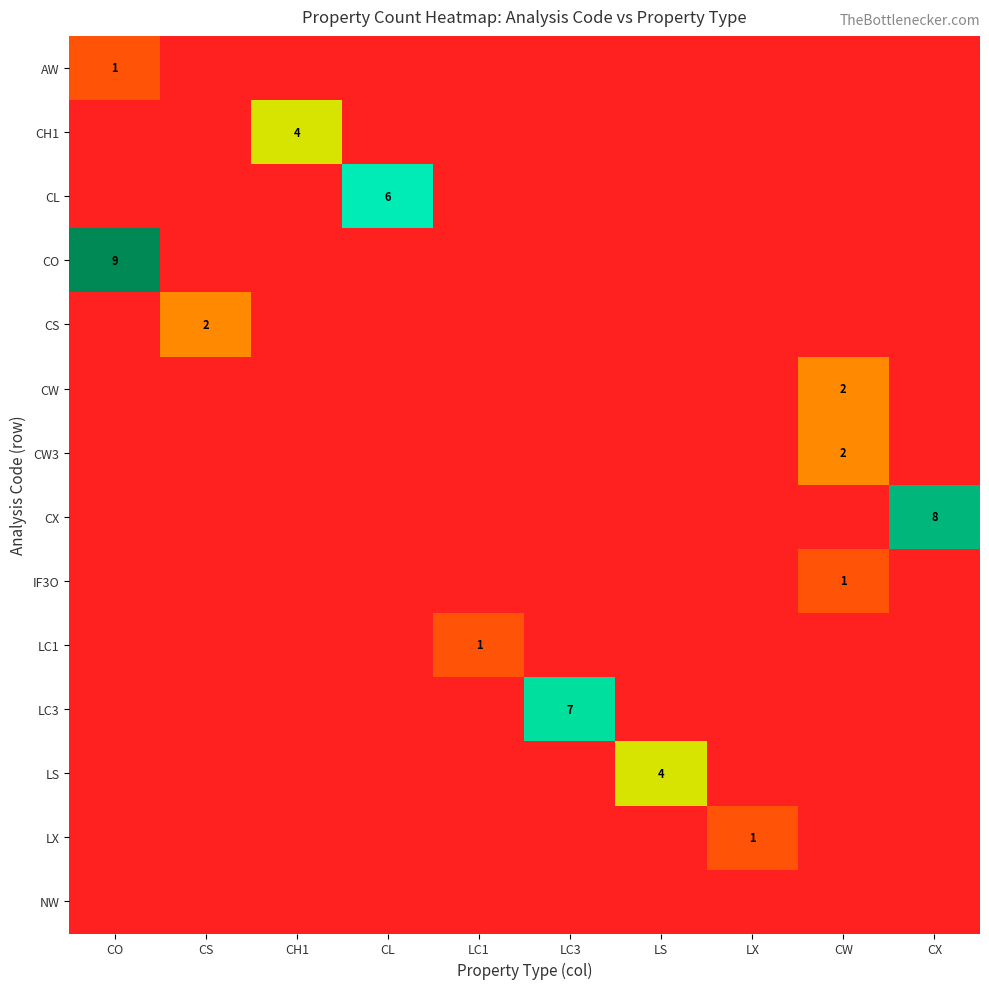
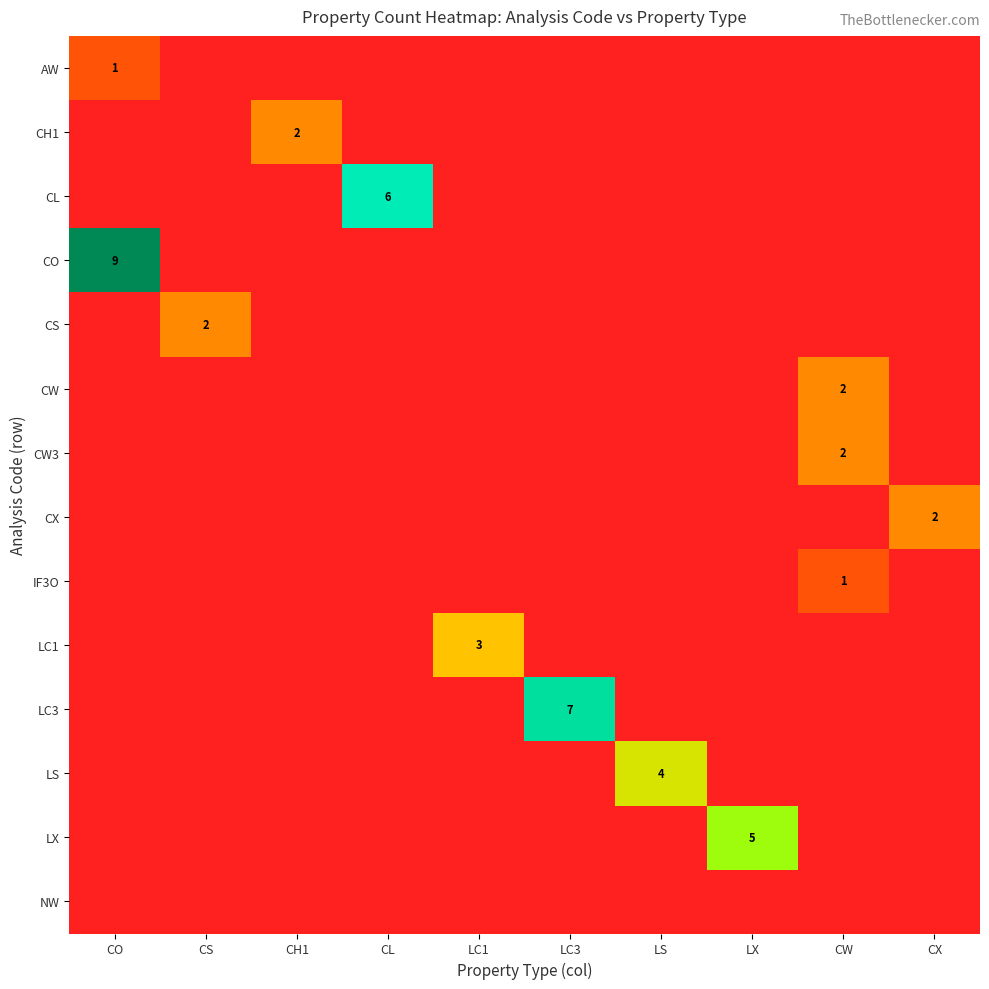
CH1, CH1: 4 -> 2
CX, CX: 8 -> 2
LC1, LC1: 1 -> 3
LX, LX: 1 -> 5
